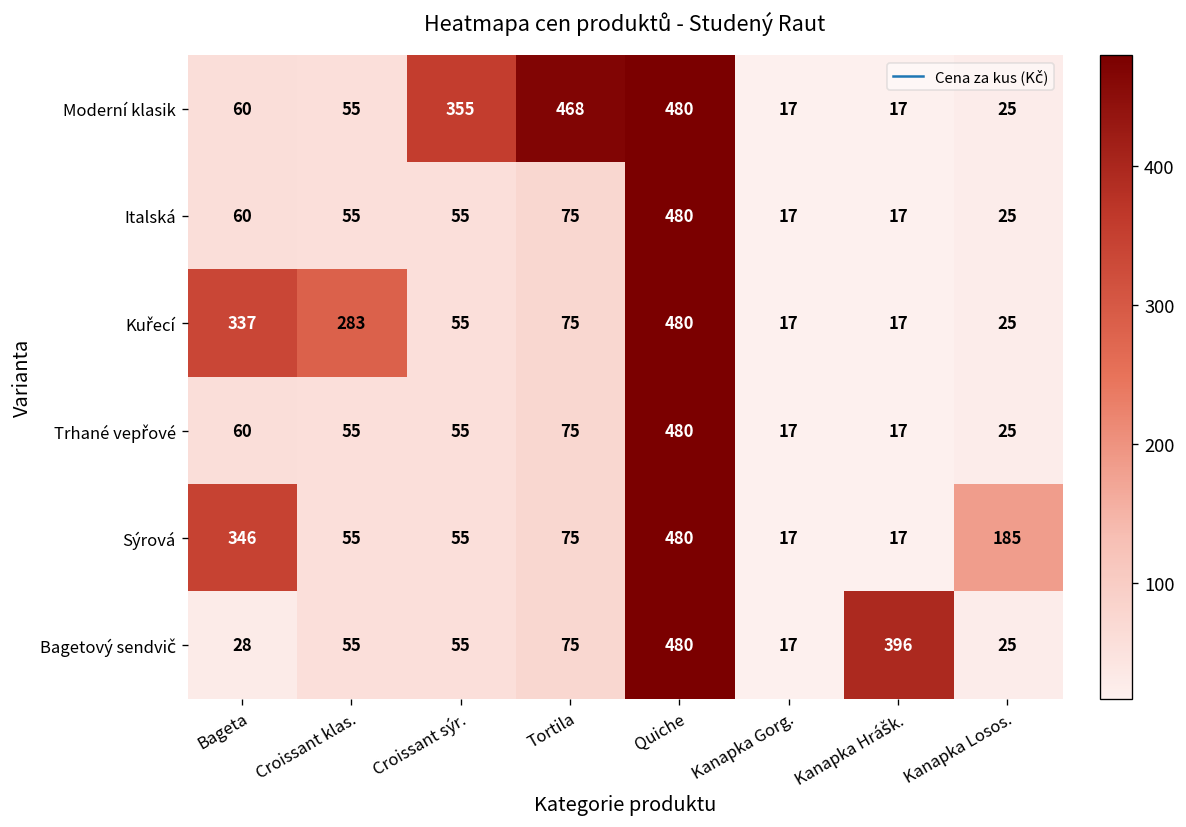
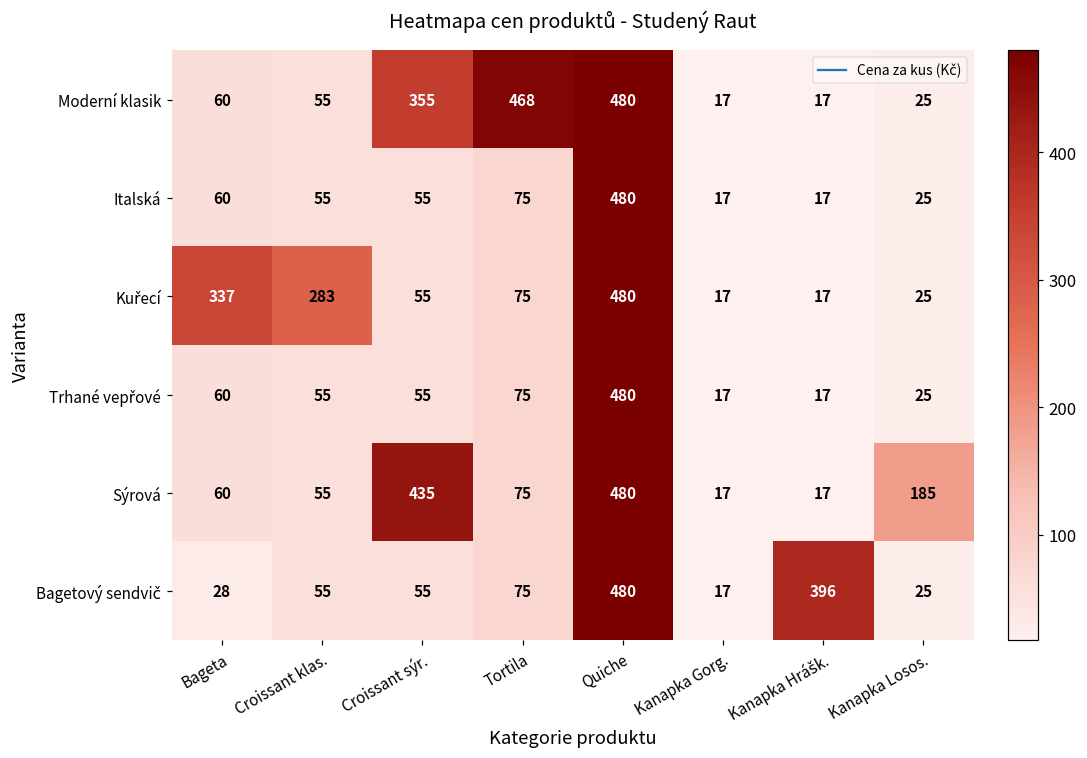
Sýrová, Bageta: 346 -> 60
Sýrová, Croissant sýr.: 55 -> 435
